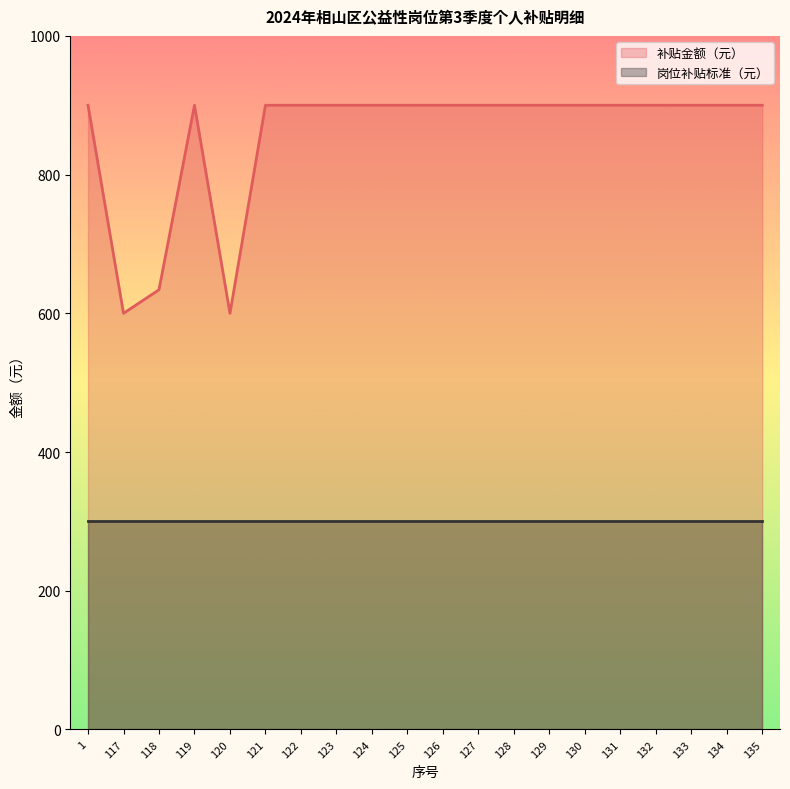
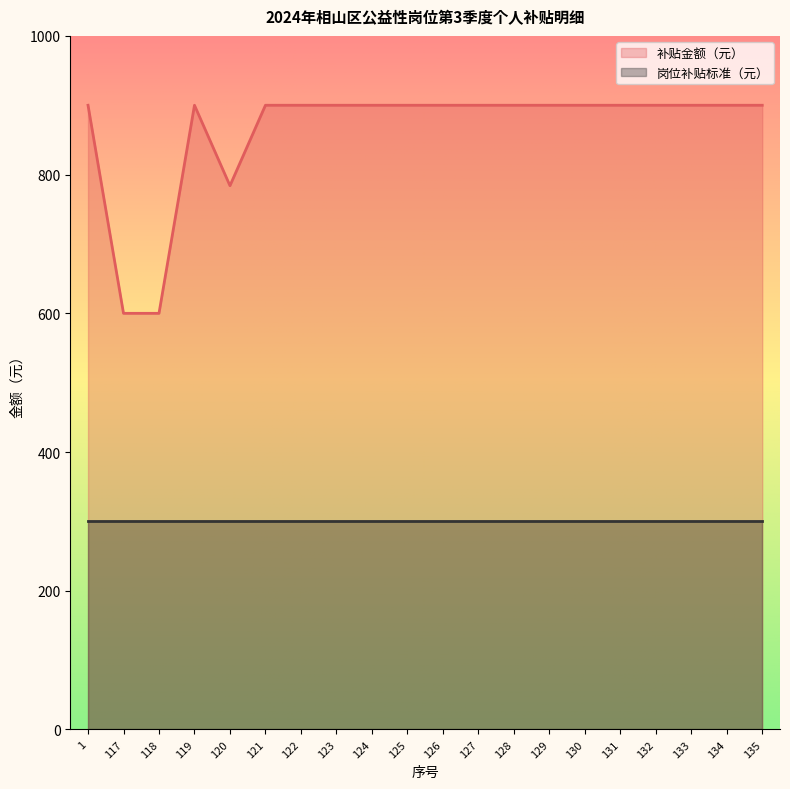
补贴金额（元）, 118: 630 -> 600
补贴金额（元）, 120: 600 -> 780
